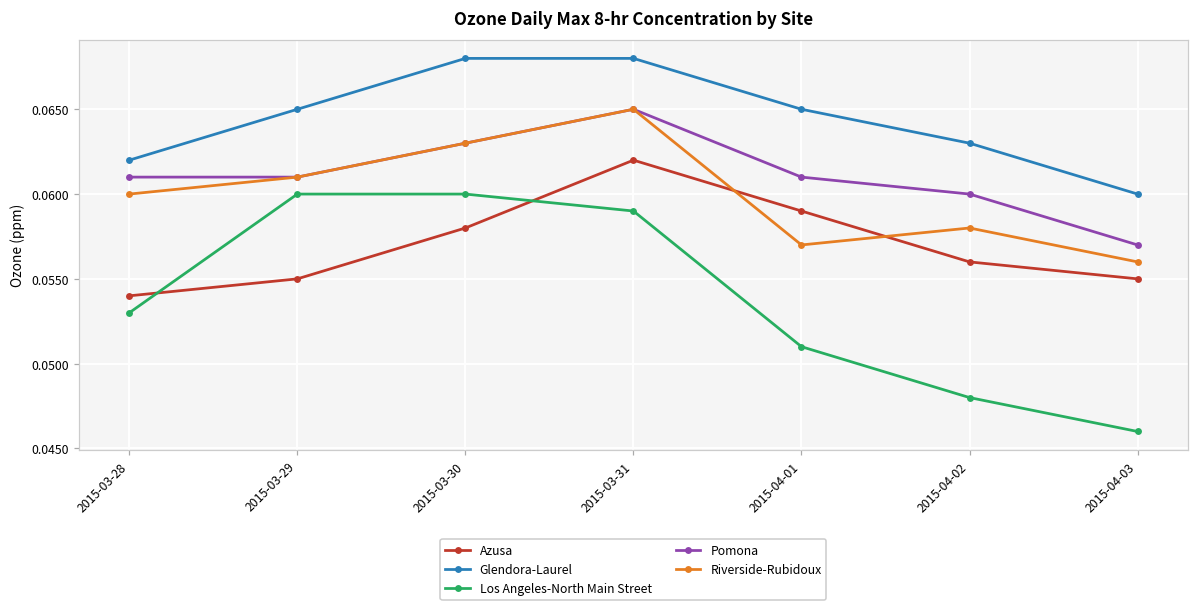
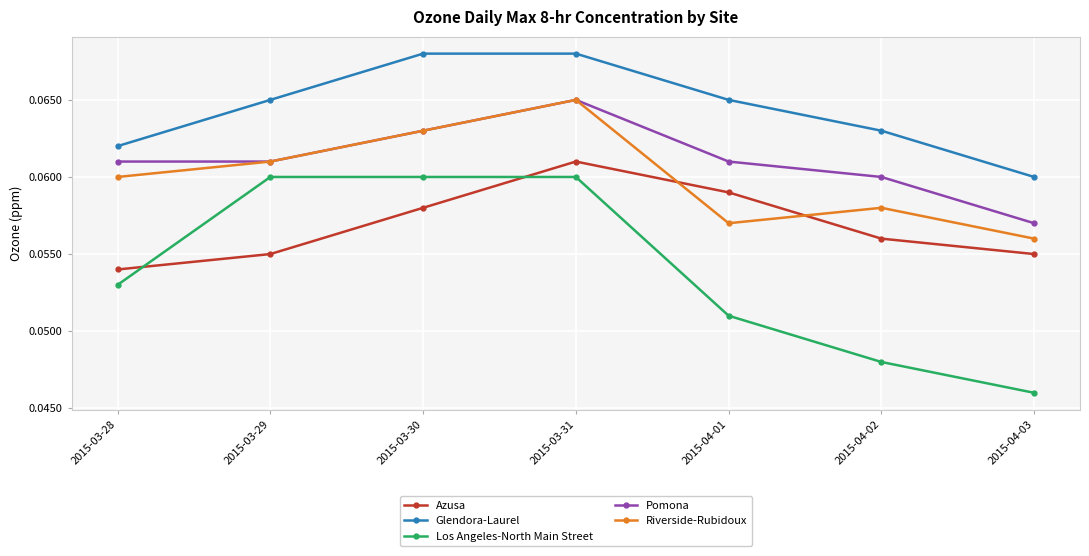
Azusa, 2015-03-31: 0.062 -> 0.061
Los Angeles-North Main Street, 2015-03-31: 0.059 -> 0.060
